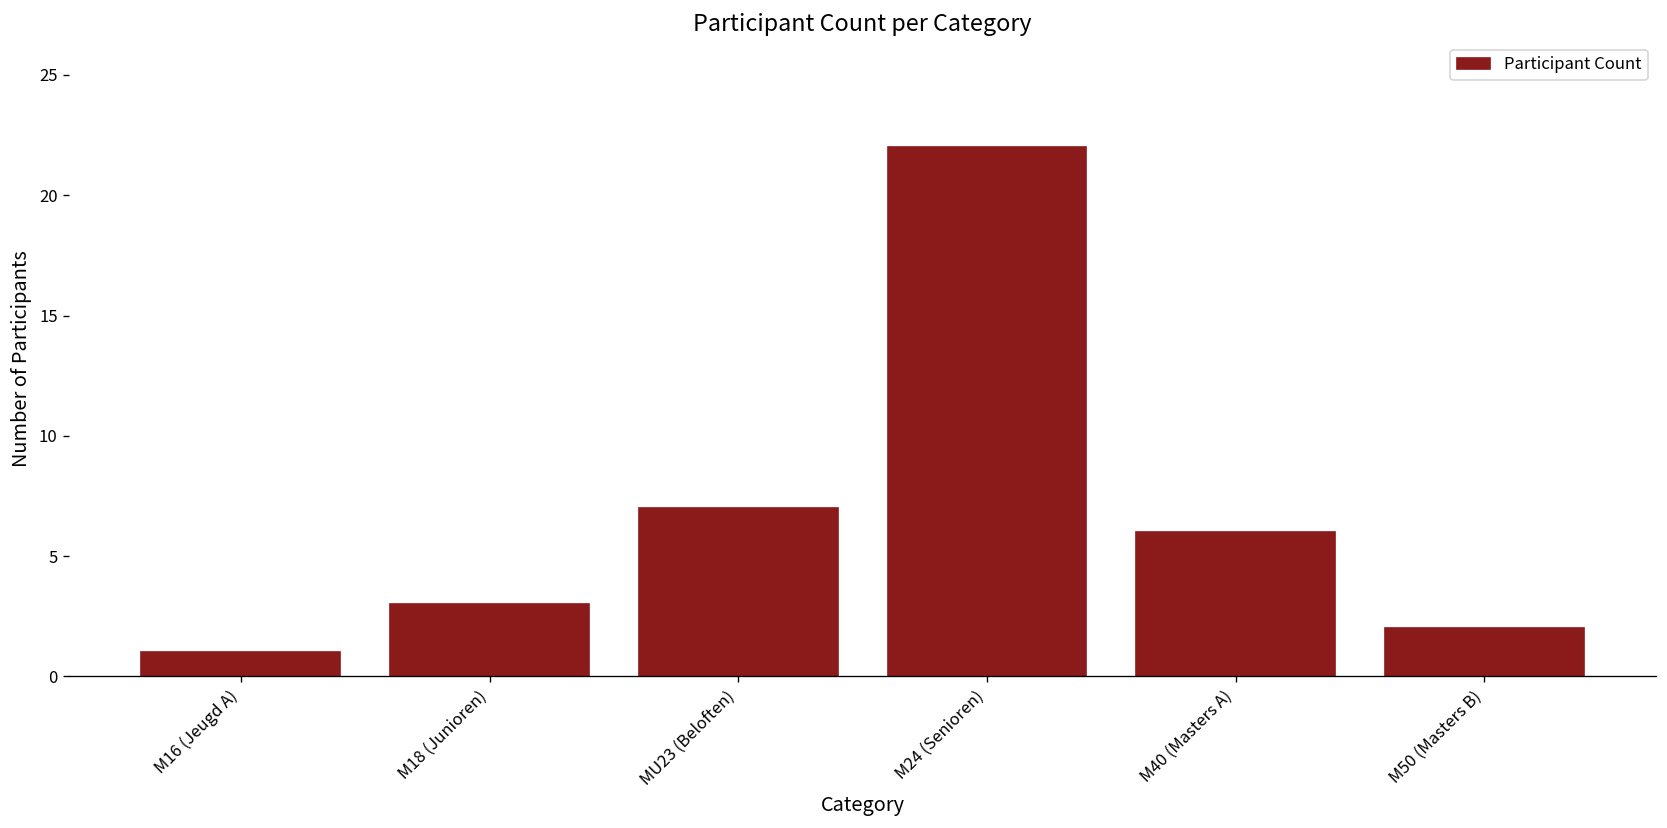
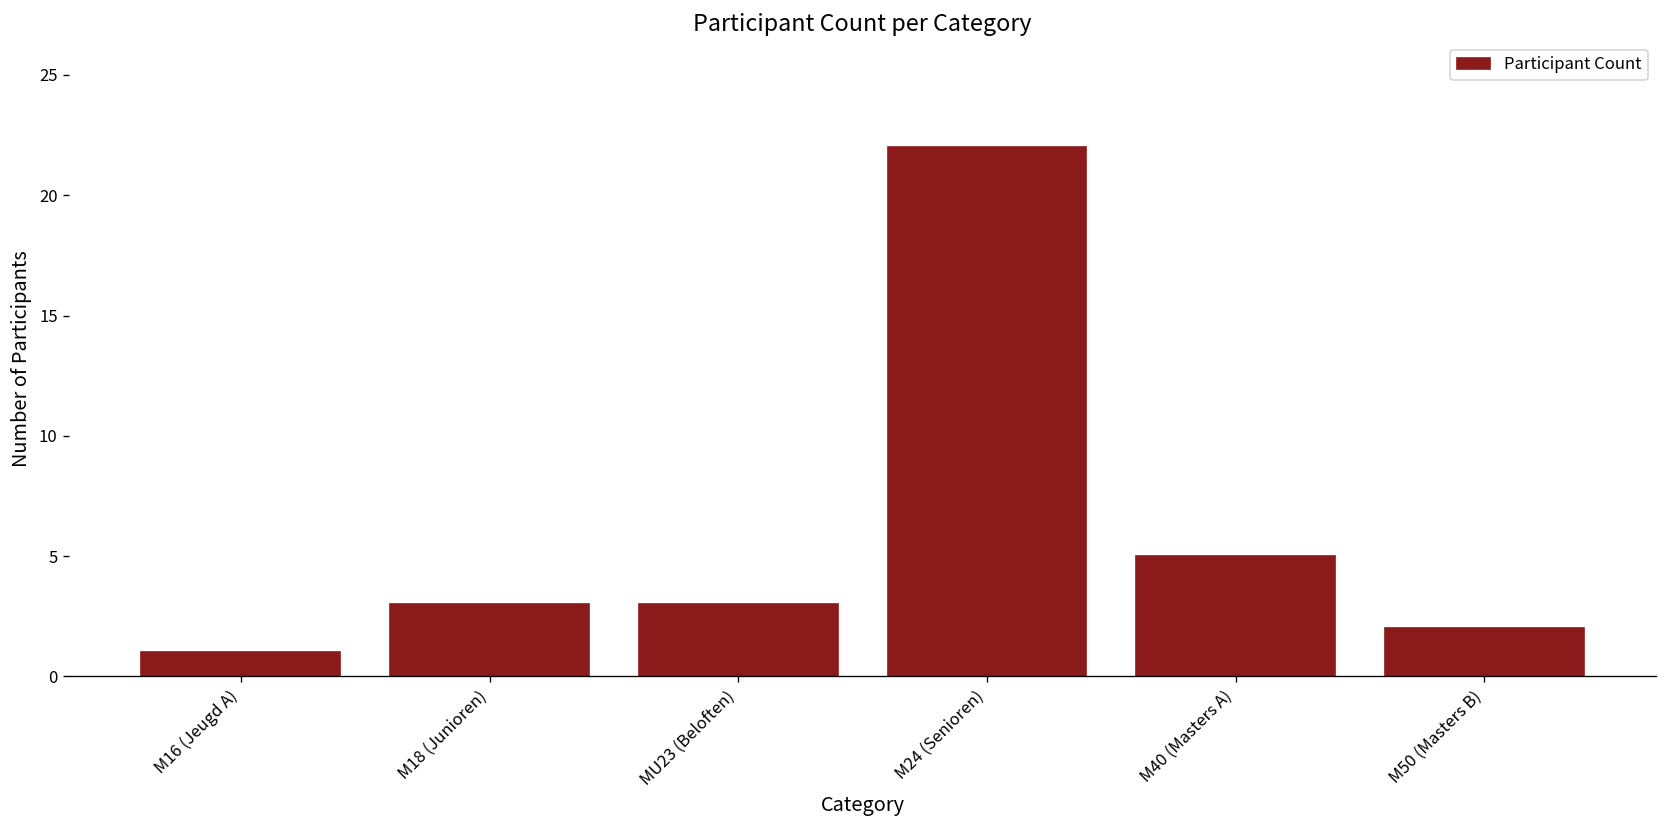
MU23 (Beloften): 7 -> 3
M40 (Masters A): 6 -> 5
